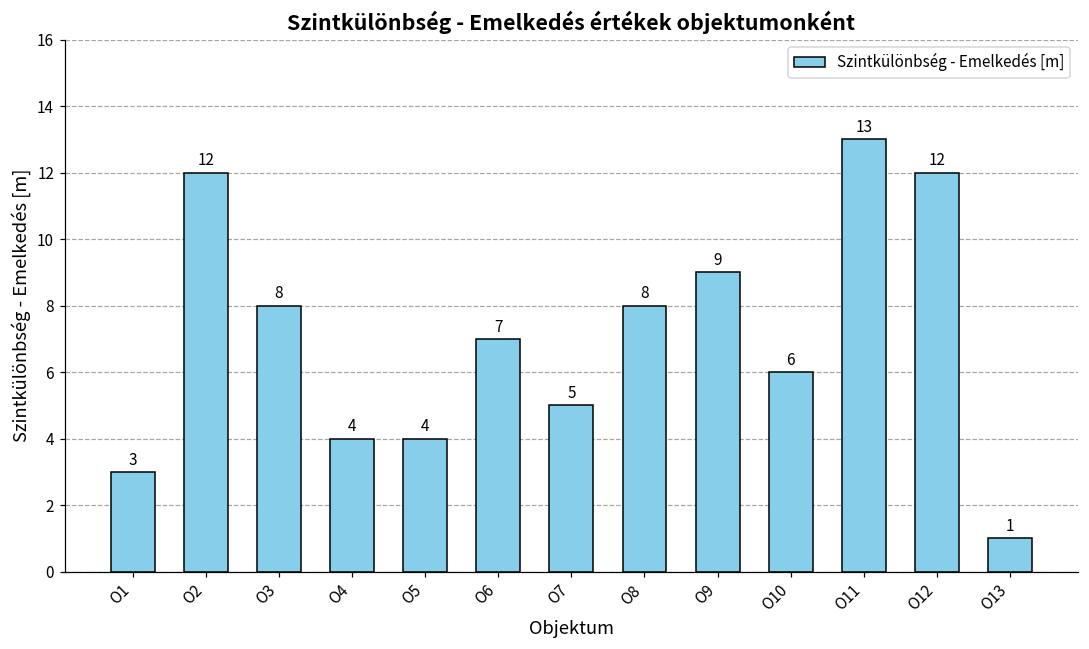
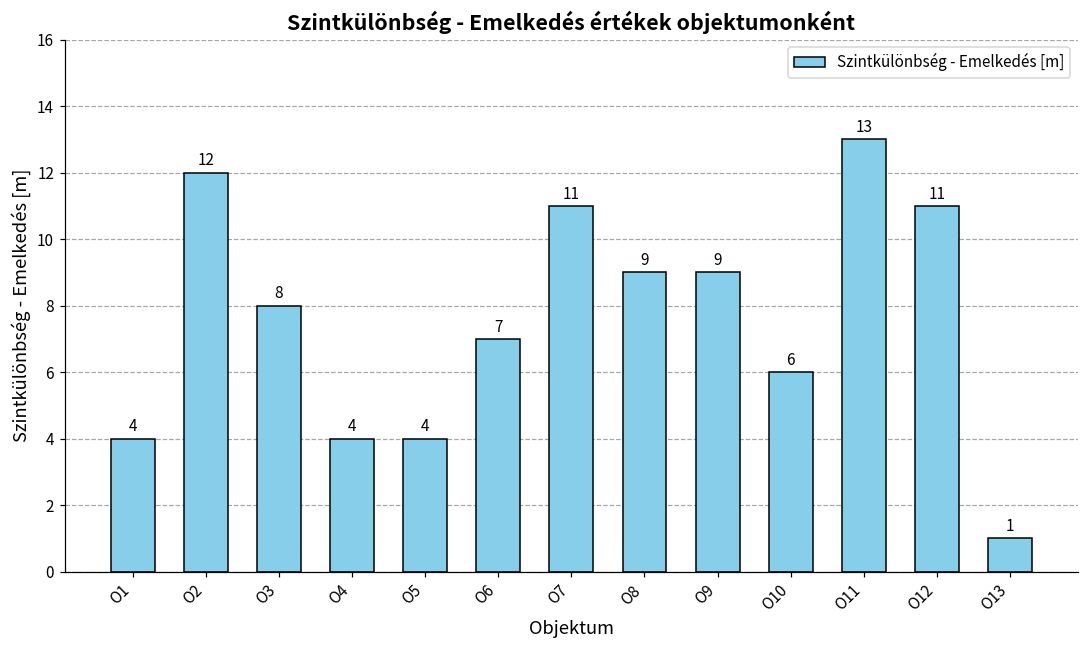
O1: 3 -> 4
O7: 5 -> 11
O8: 8 -> 9
O12: 12 -> 11
